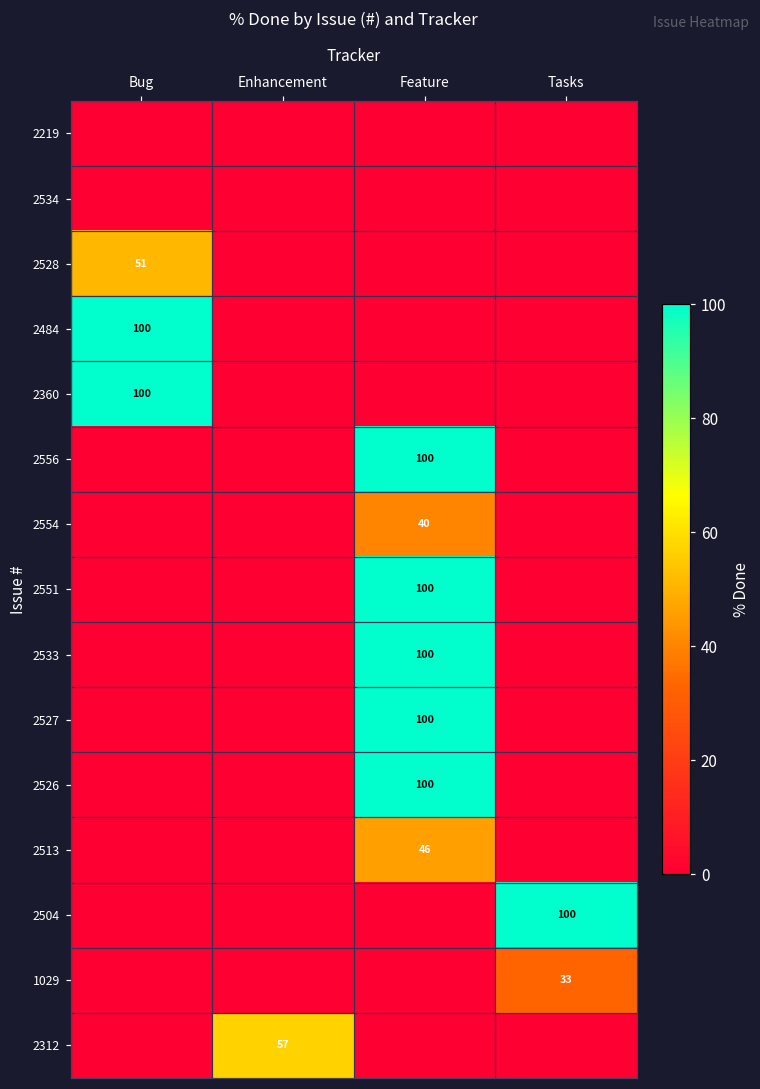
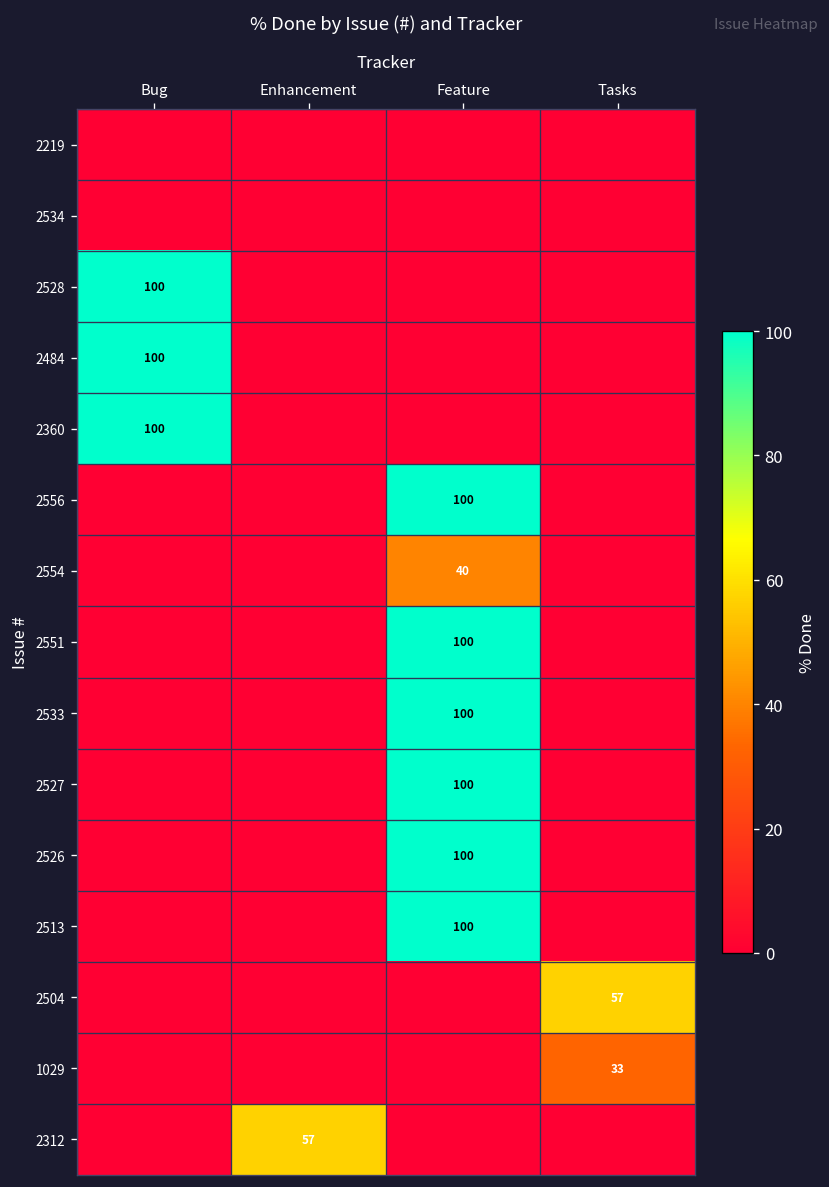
2528, Bug: 51 -> 100
2513, Feature: 46 -> 100
2504, Tasks: 100 -> 57
